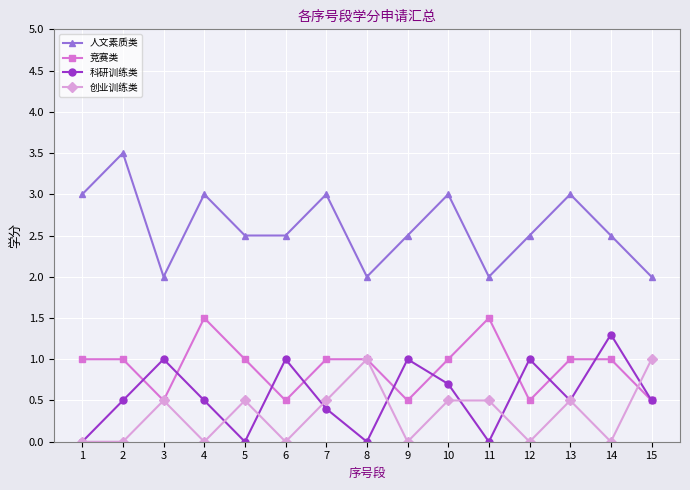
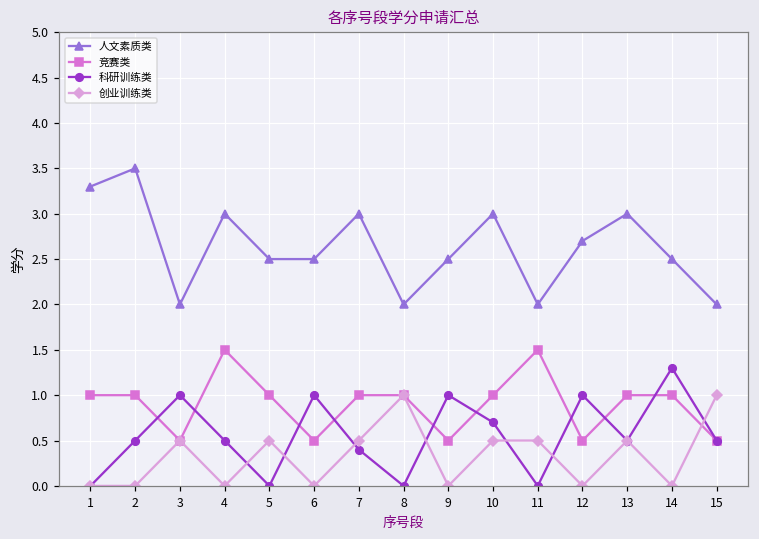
人文素质类, 1: 3.0 -> 3.3
人文素质类, 12: 2.5 -> 2.7
